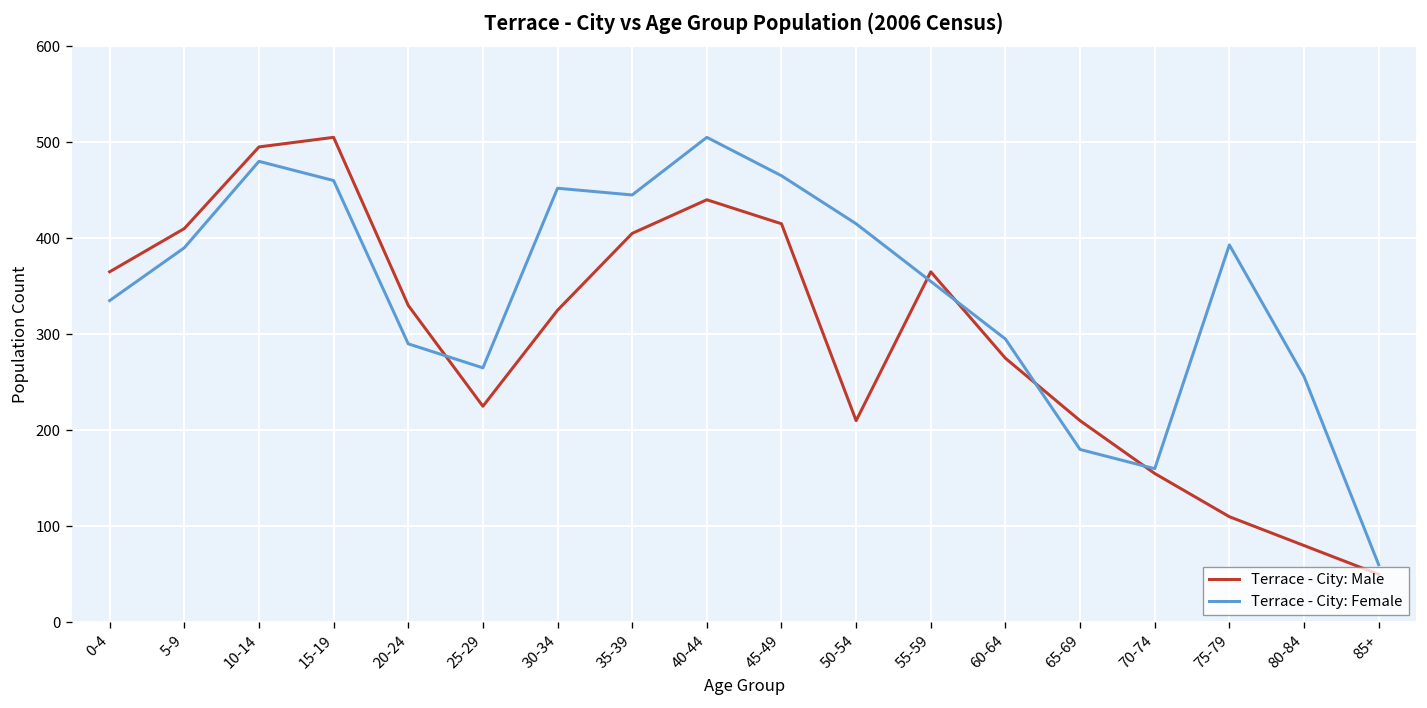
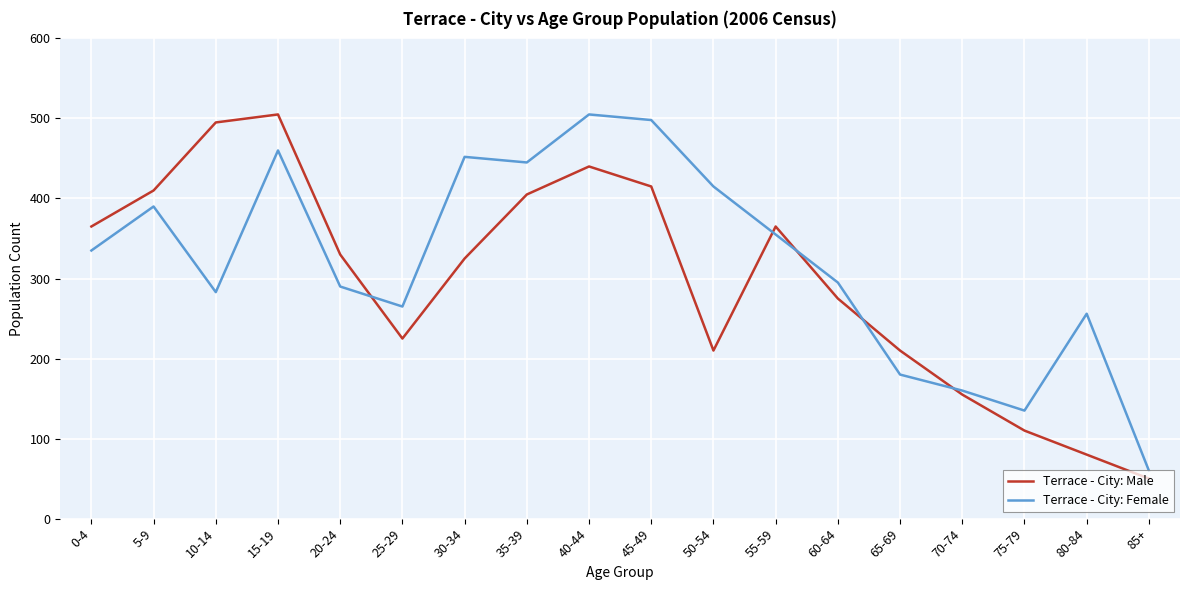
Terrace - City: Female, 10-14: 480 -> 280
Terrace - City: Female, 45-49: 470 -> 500
Terrace - City: Female, 75-79: 390 -> 140
